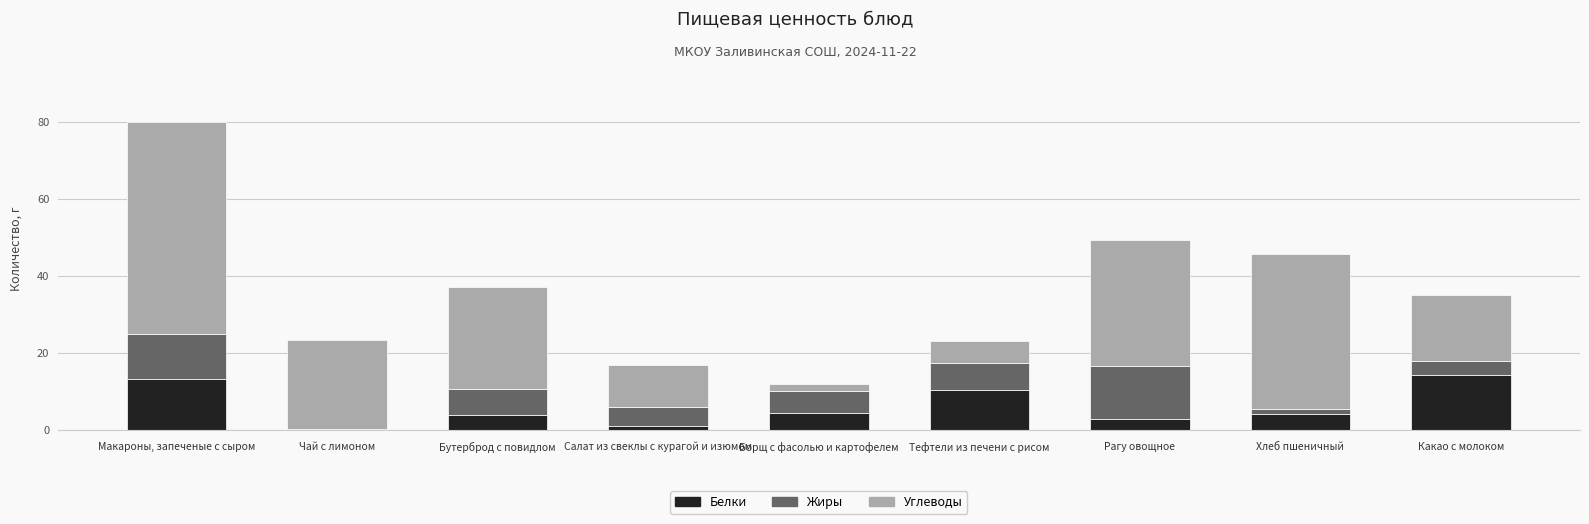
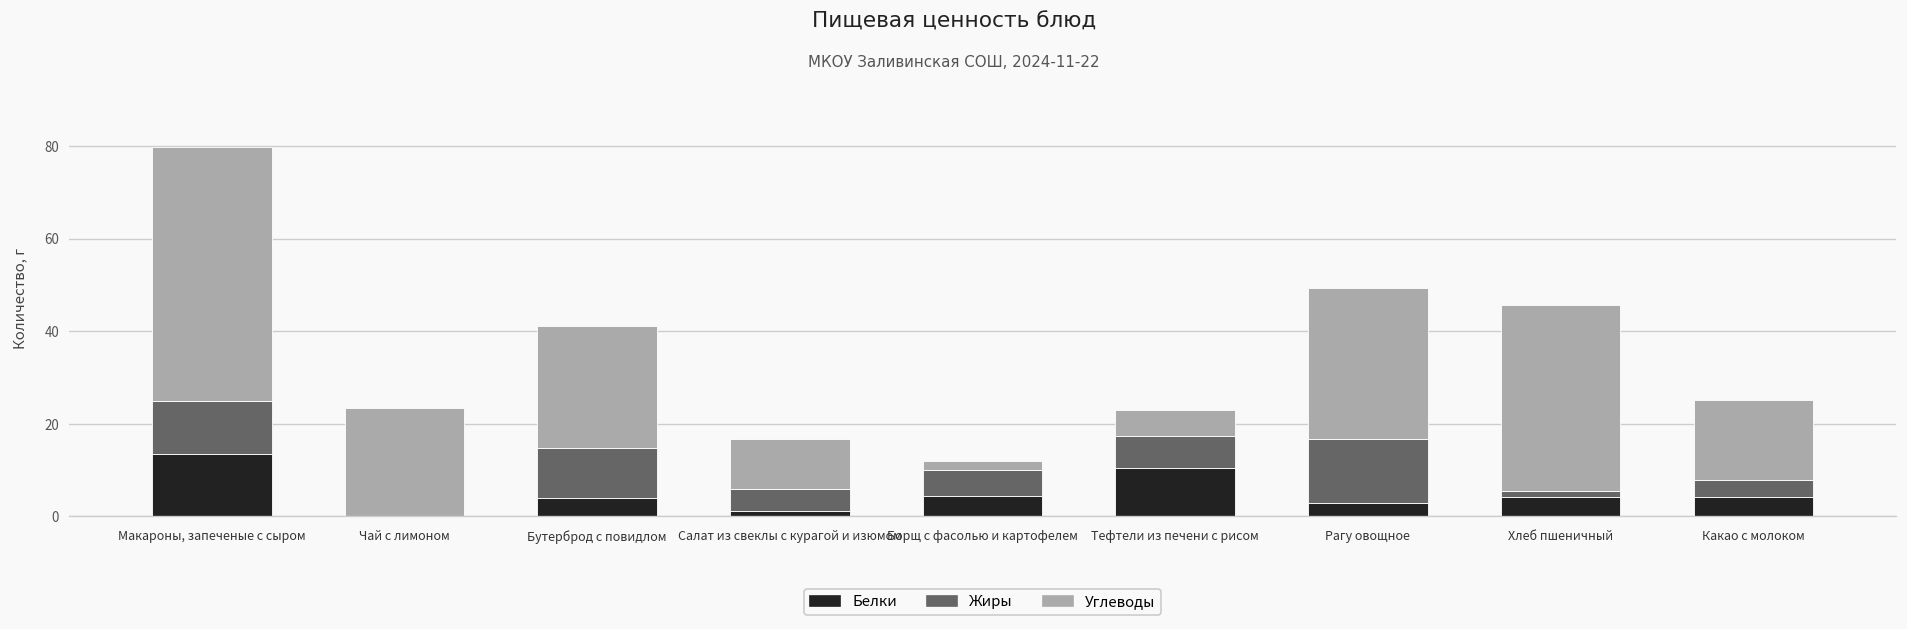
Жиры, Бутерброд с повидлом: 7 -> 11
Белки, Какао с молоком: 14 -> 4
